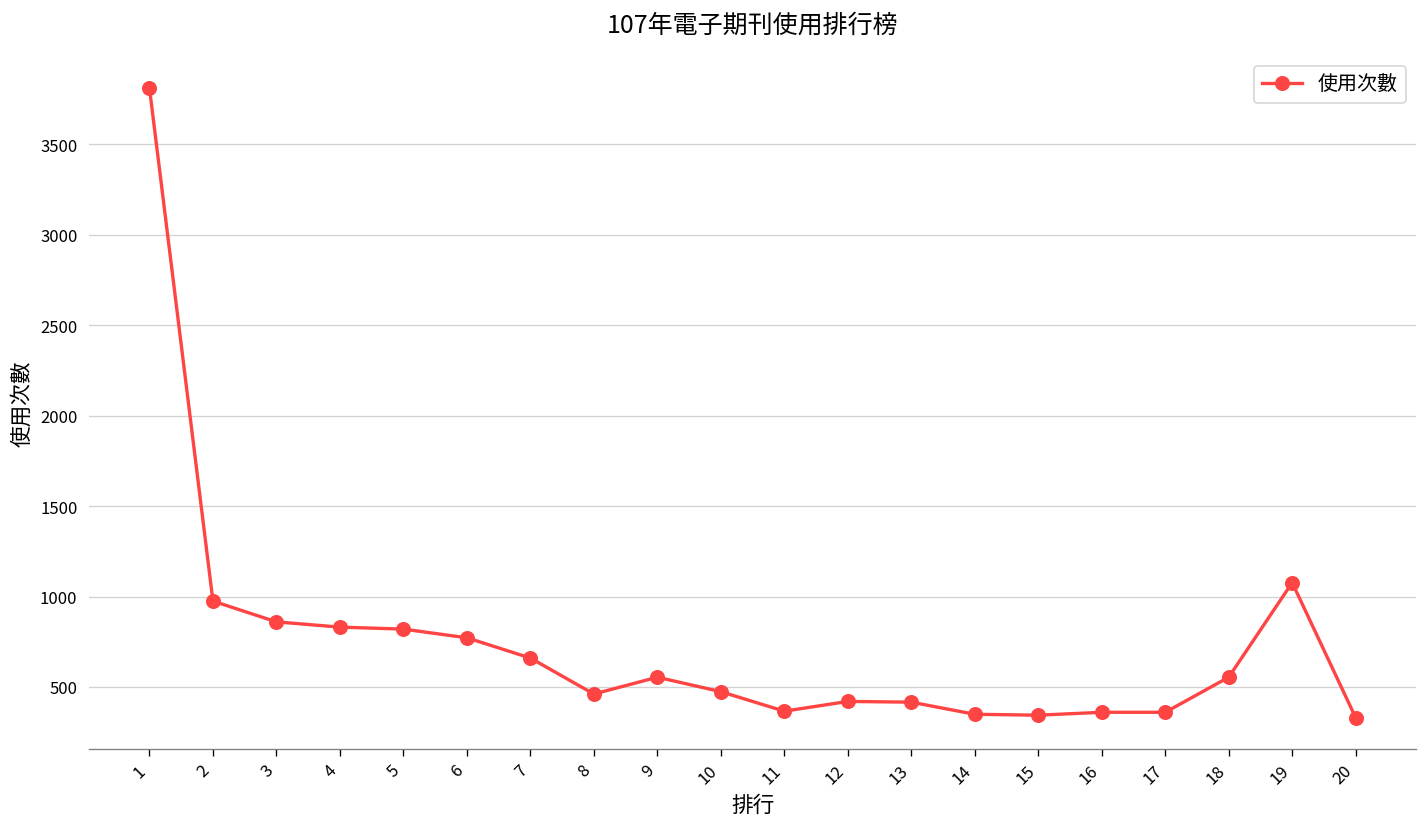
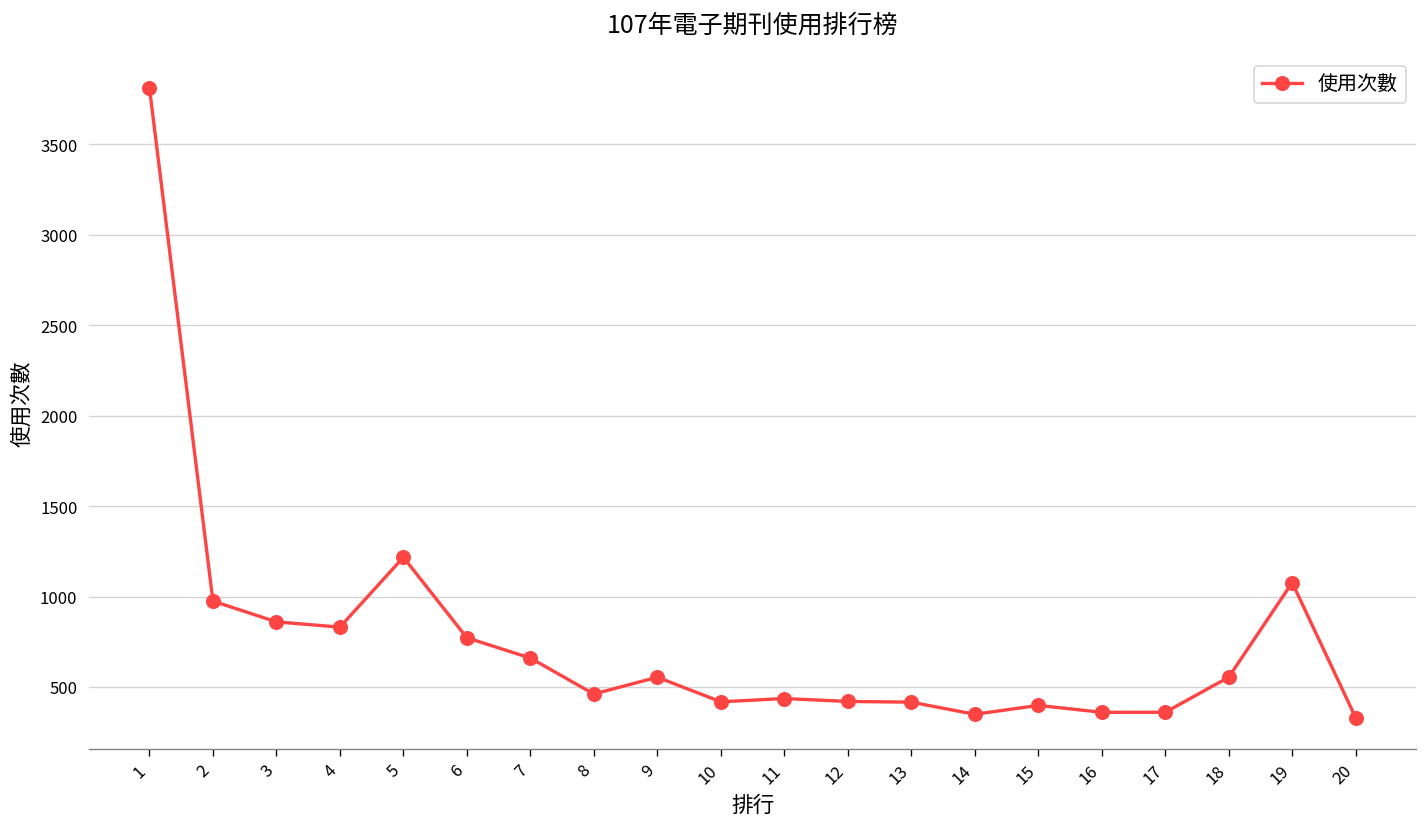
5: 820 -> 1220
10: 470 -> 420
11: 370 -> 440
15: 340 -> 400
